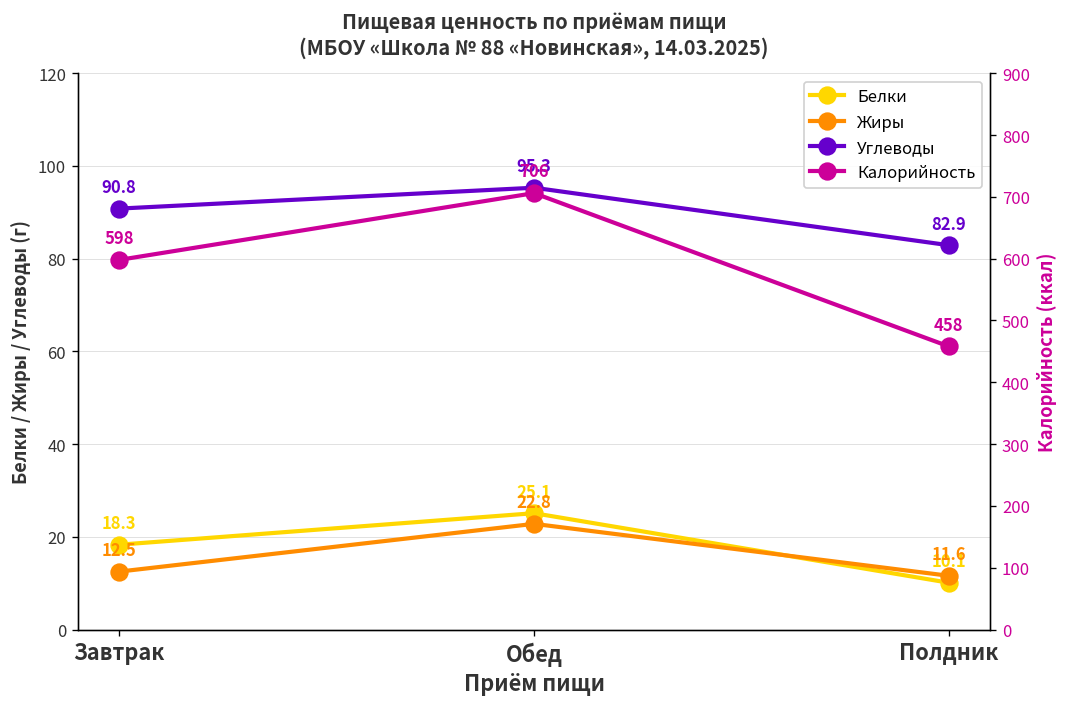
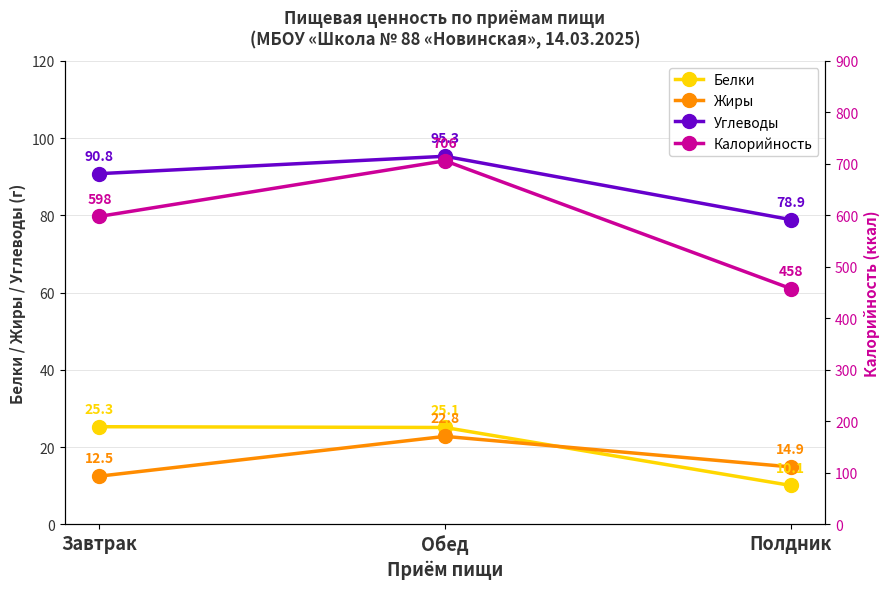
Белки, Завтрак: 18.3 -> 25.3
Жиры, Полдник: 11.6 -> 14.9
Углеводы, Полдник: 82.9 -> 78.9
